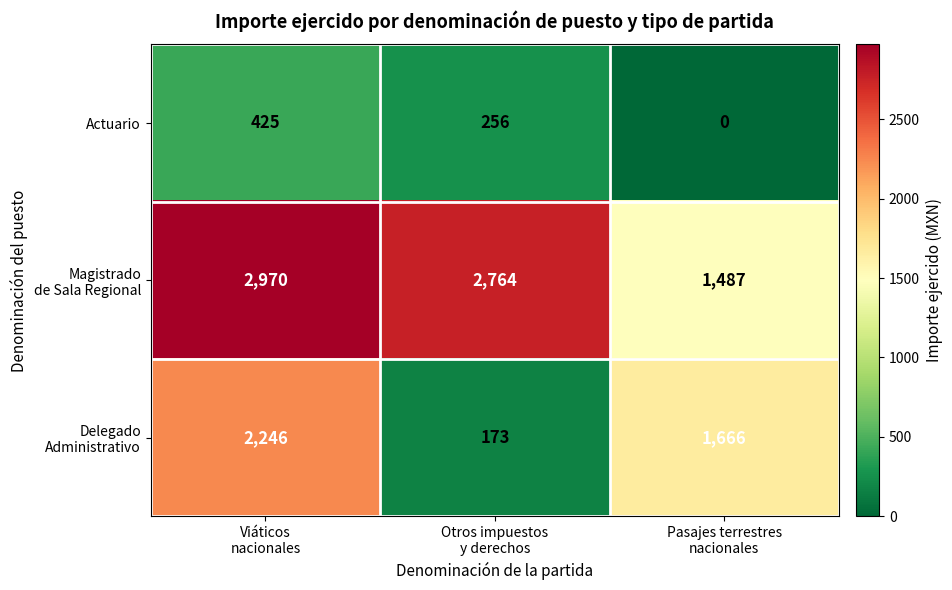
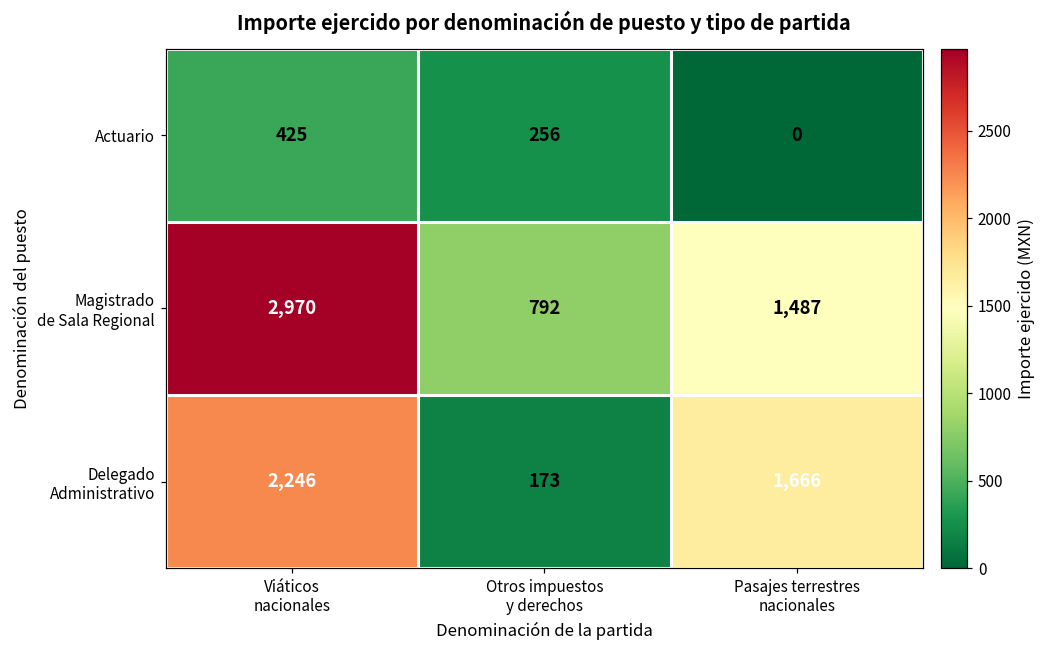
Magistrado de Sala Regional, Otros impuestos y derechos: 2,764 -> 792
